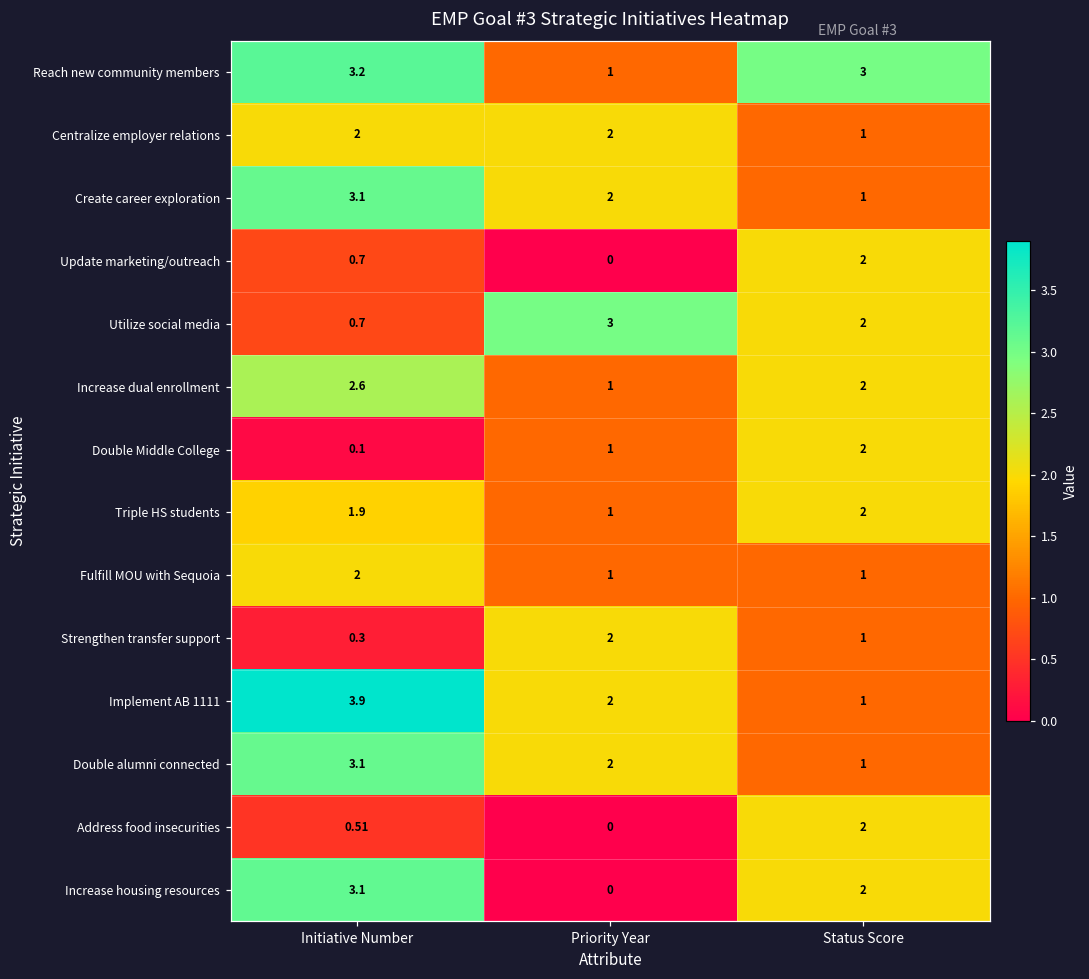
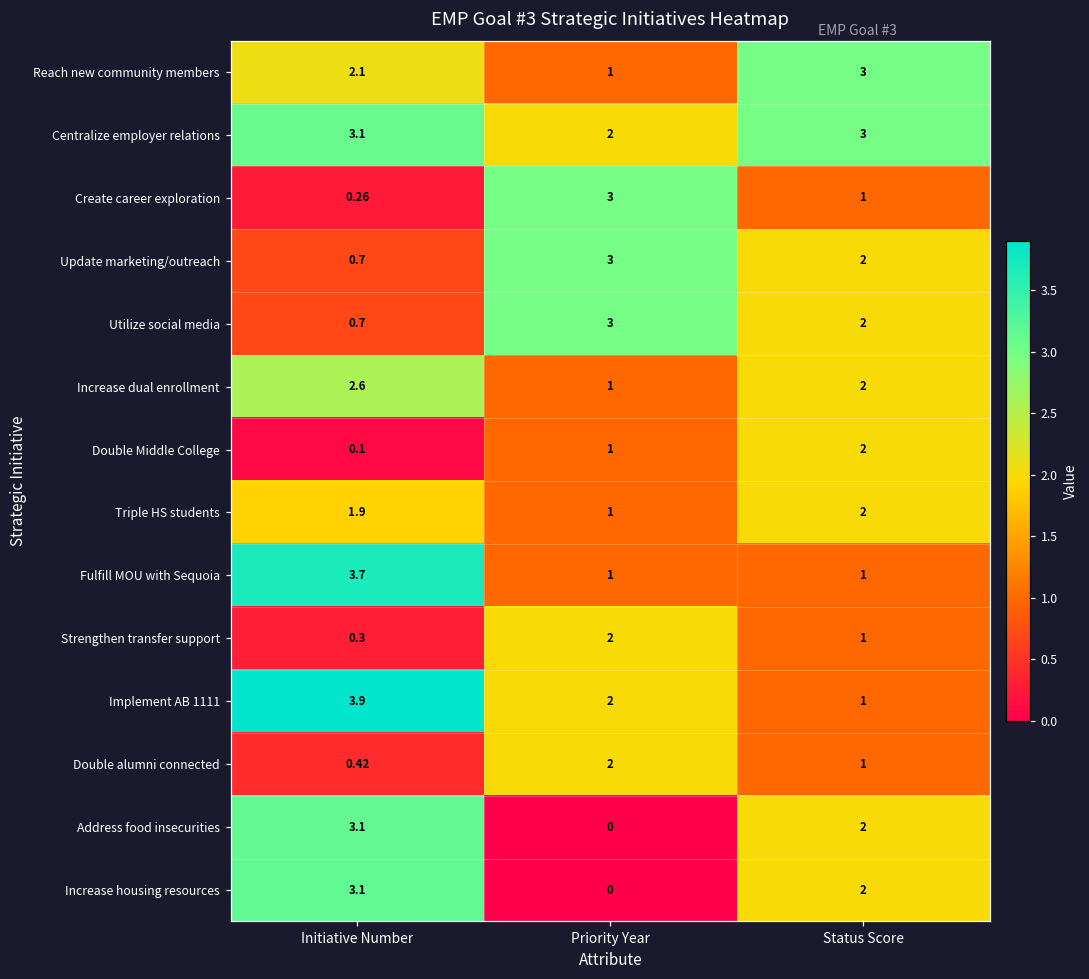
Reach new community members, Initiative Number: 3.2 -> 2.1
Centralize employer relations, Initiative Number: 2 -> 3.1
Centralize employer relations, Status Score: 1 -> 3
Create career exploration, Initiative Number: 3.1 -> 0.26
Create career exploration, Priority Year: 2 -> 3
Update marketing/outreach, Priority Year: 0 -> 3
Fulfill MOU with Sequoia, Initiative Number: 2 -> 3.7
Double alumni connected, Initiative Number: 3.1 -> 0.42
Address food insecurities, Initiative Number: 0.51 -> 3.1
